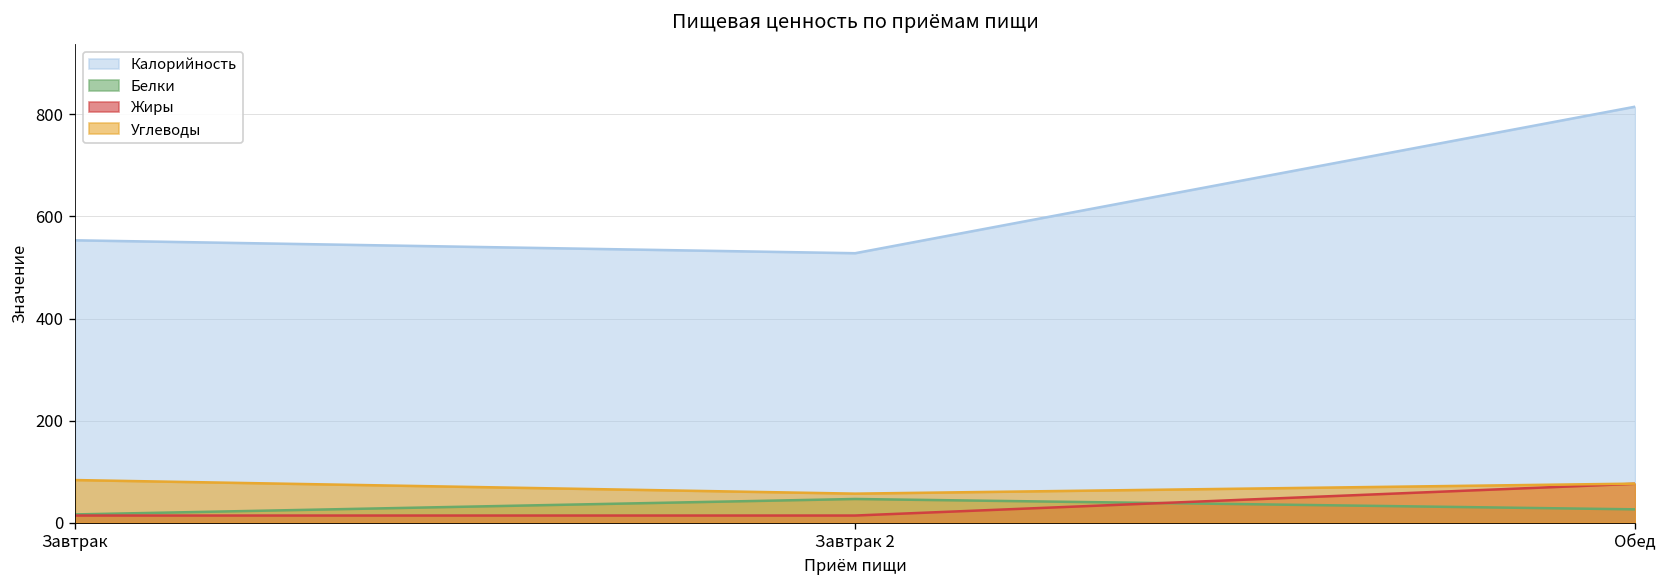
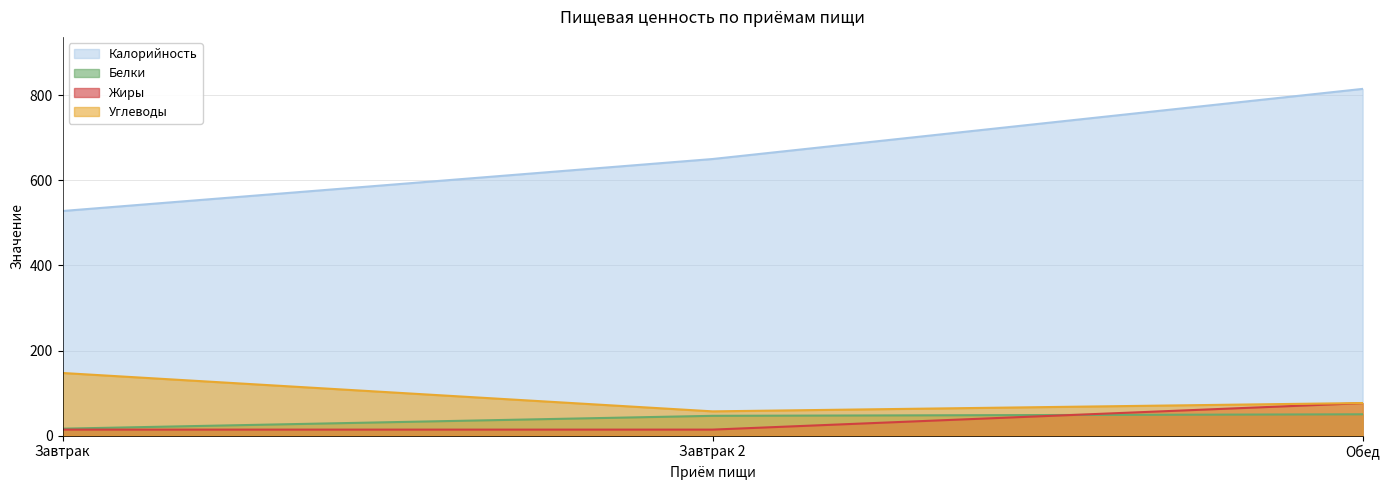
Калорийность, Завтрак: 550 -> 530
Углеводы, Завтрак: 80 -> 150
Калорийность, Завтрак 2: 530 -> 650
Белки, Обед: 30 -> 50
